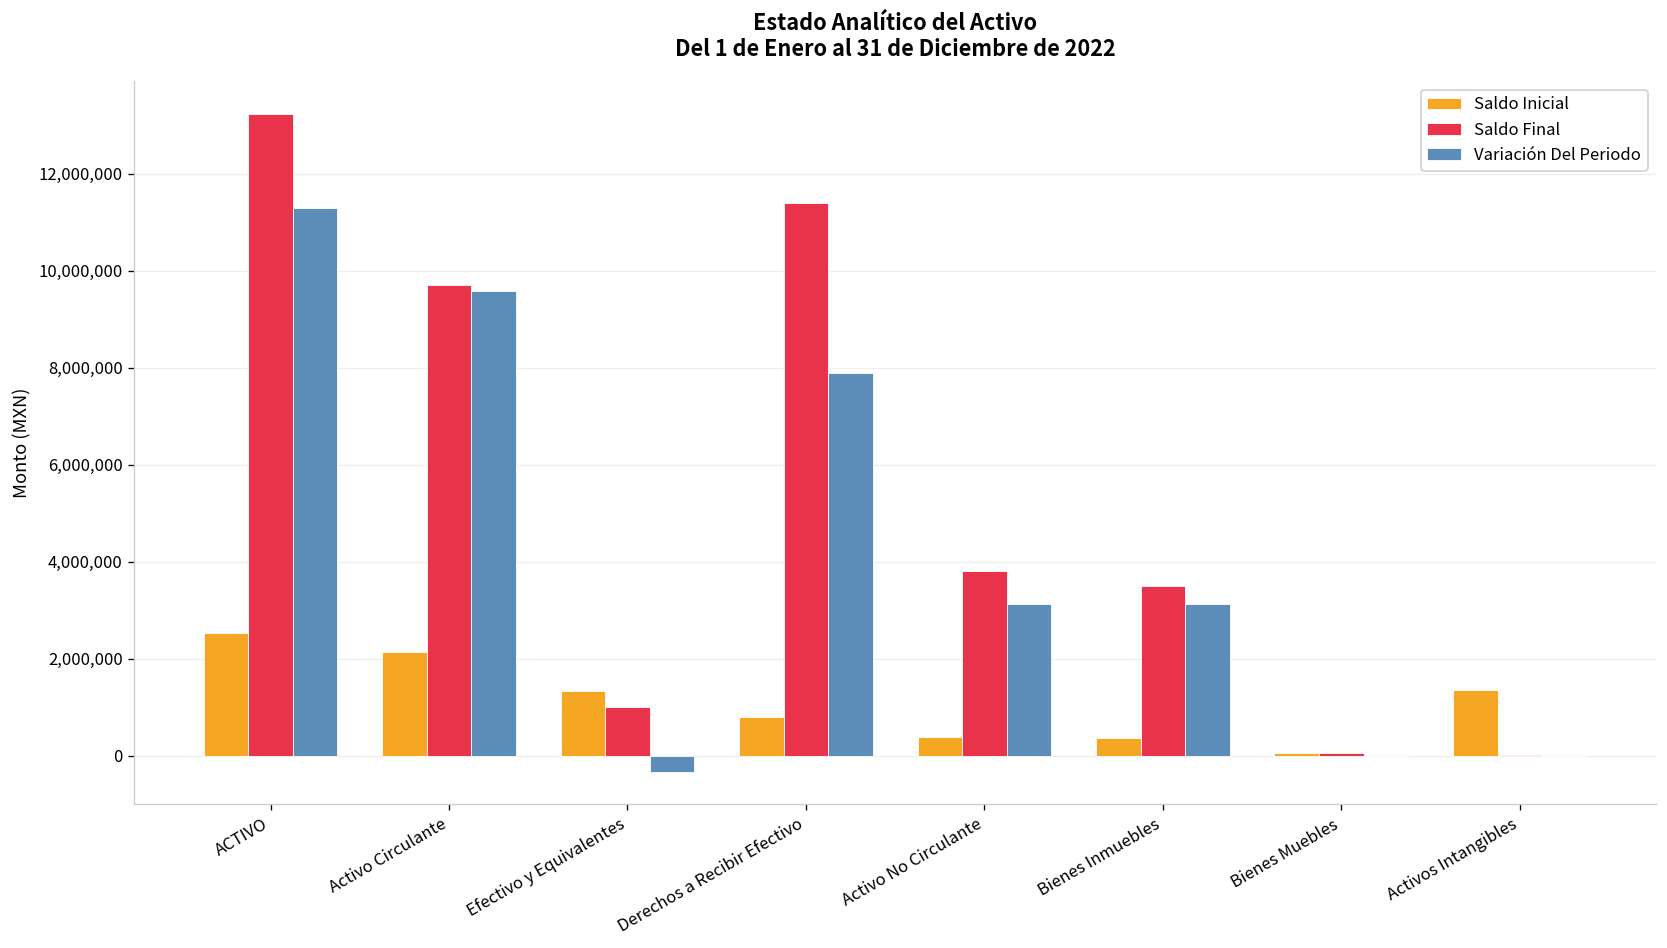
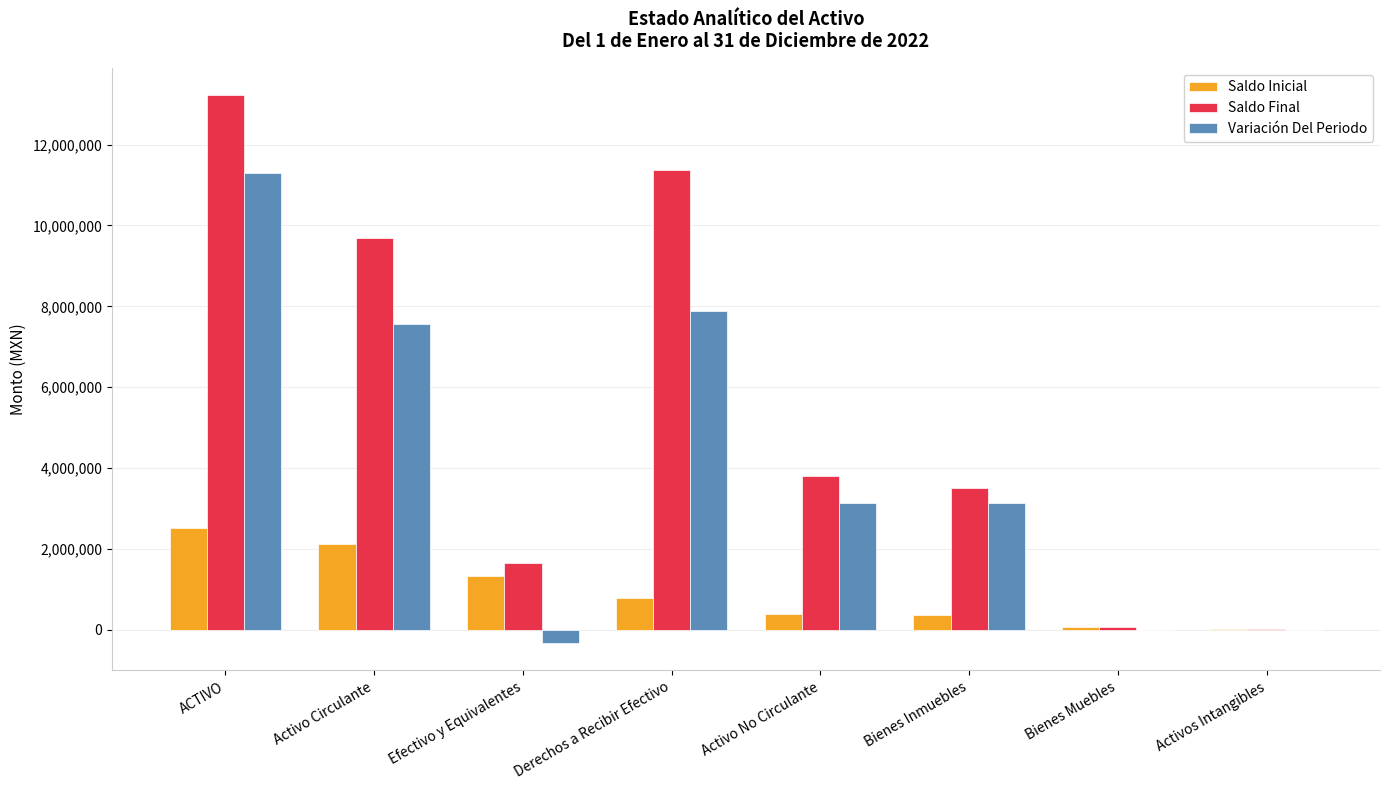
Variación Del Periodo, Activo Circulante: 9,600,000 -> 7,600,000
Saldo Final, Efectivo y Equivalentes: 1,000,000 -> 1,700,000
Saldo Inicial, Activos Intangibles: 1,400,000 -> 0
